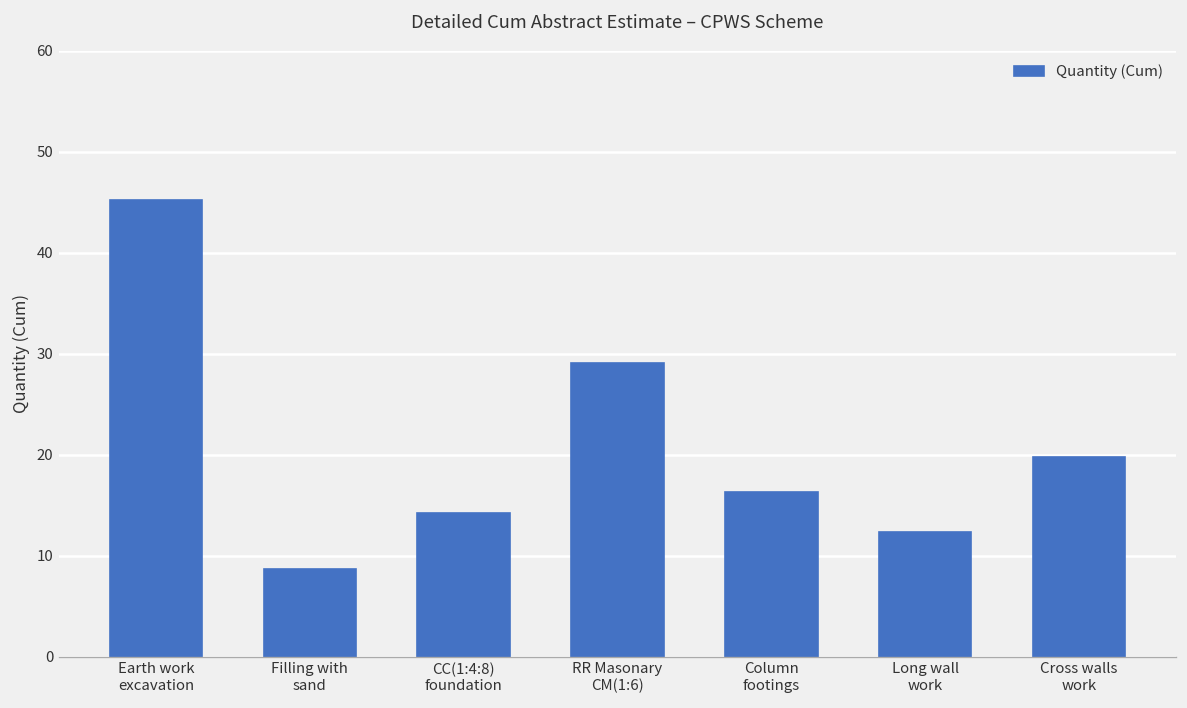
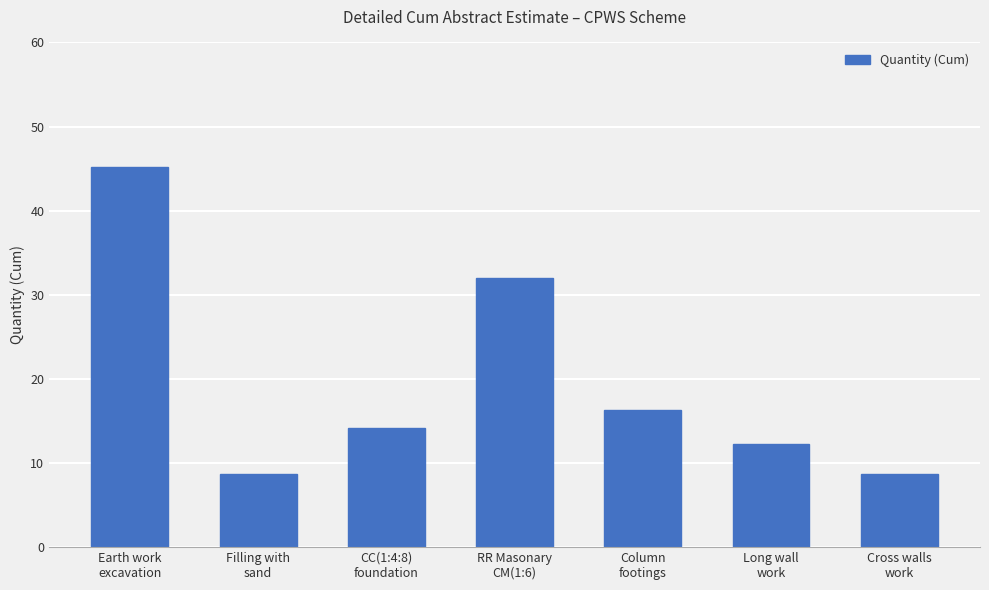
RR Masonary CM(1:6): 29 -> 32
Cross walls work: 20 -> 9
